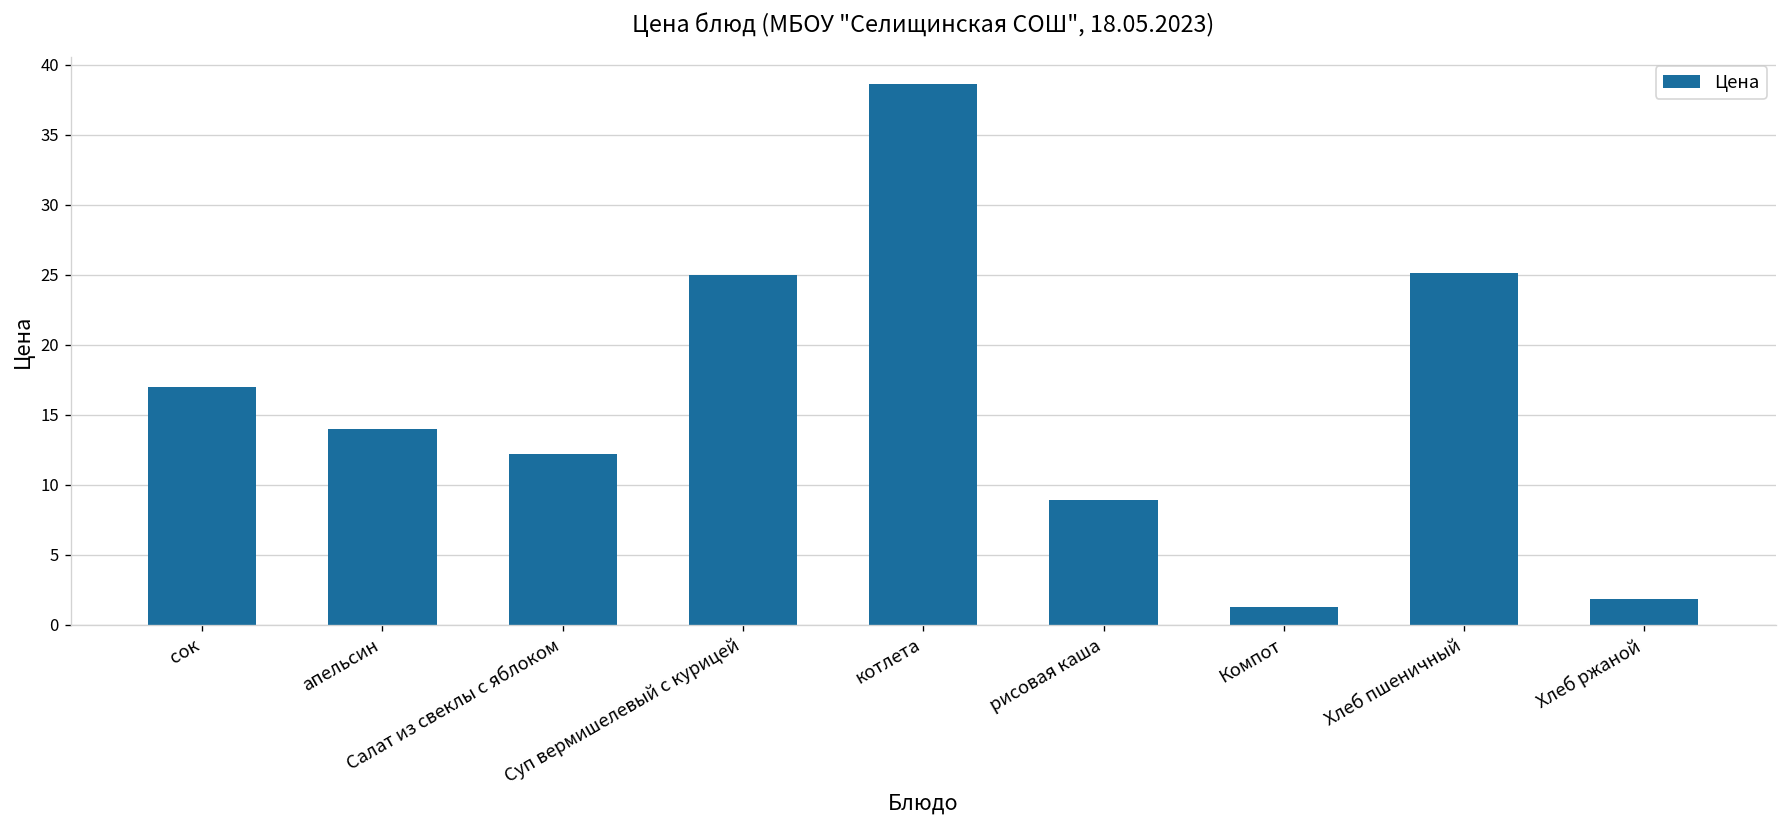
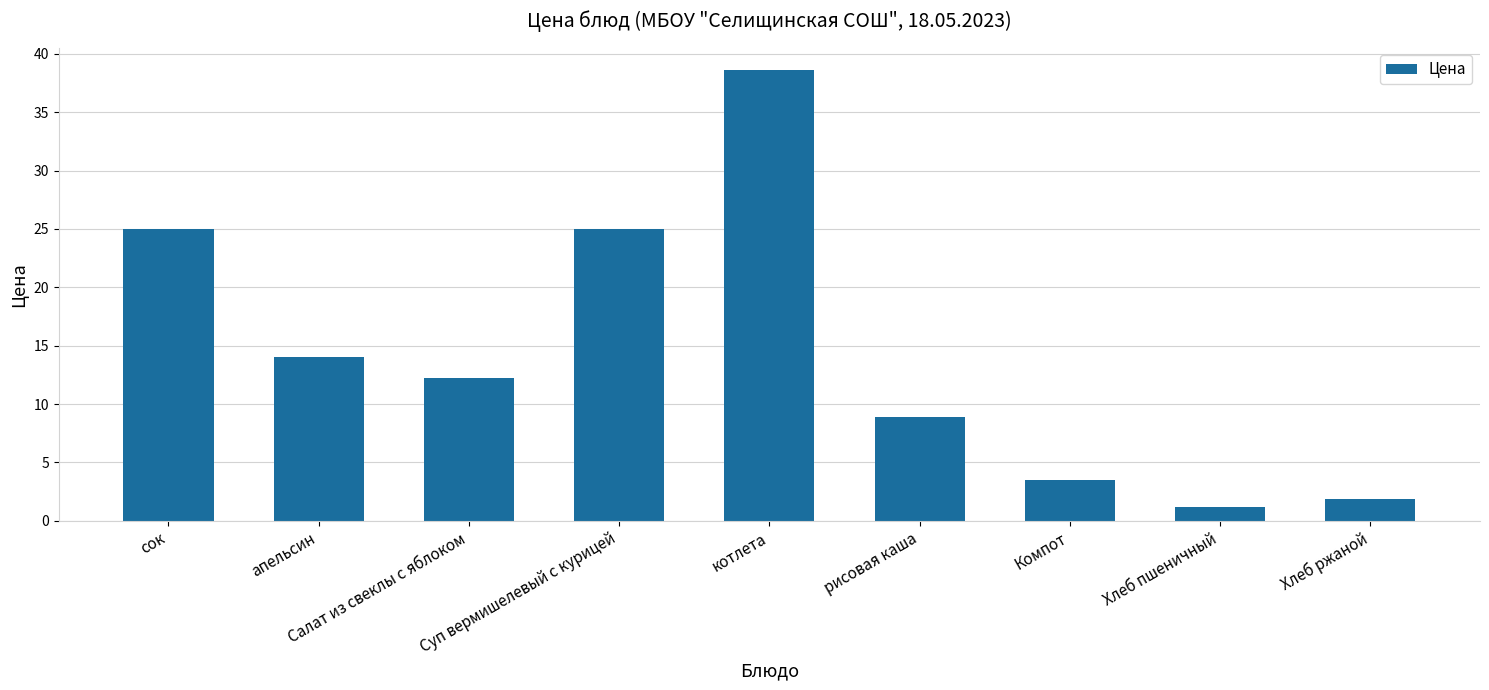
сок: 17 -> 25
Компот: 1.3 -> 3.5
Хлеб пшеничный: 25.1 -> 1.2
